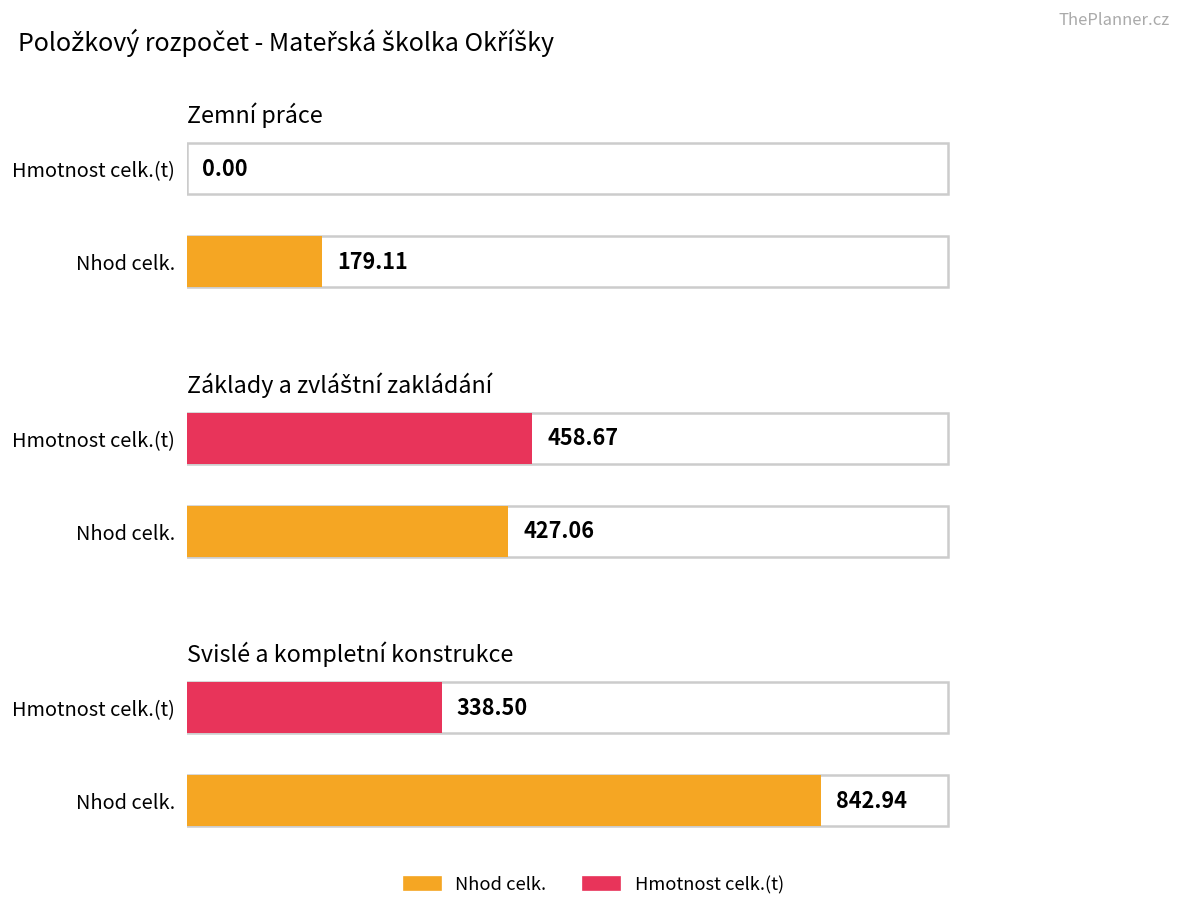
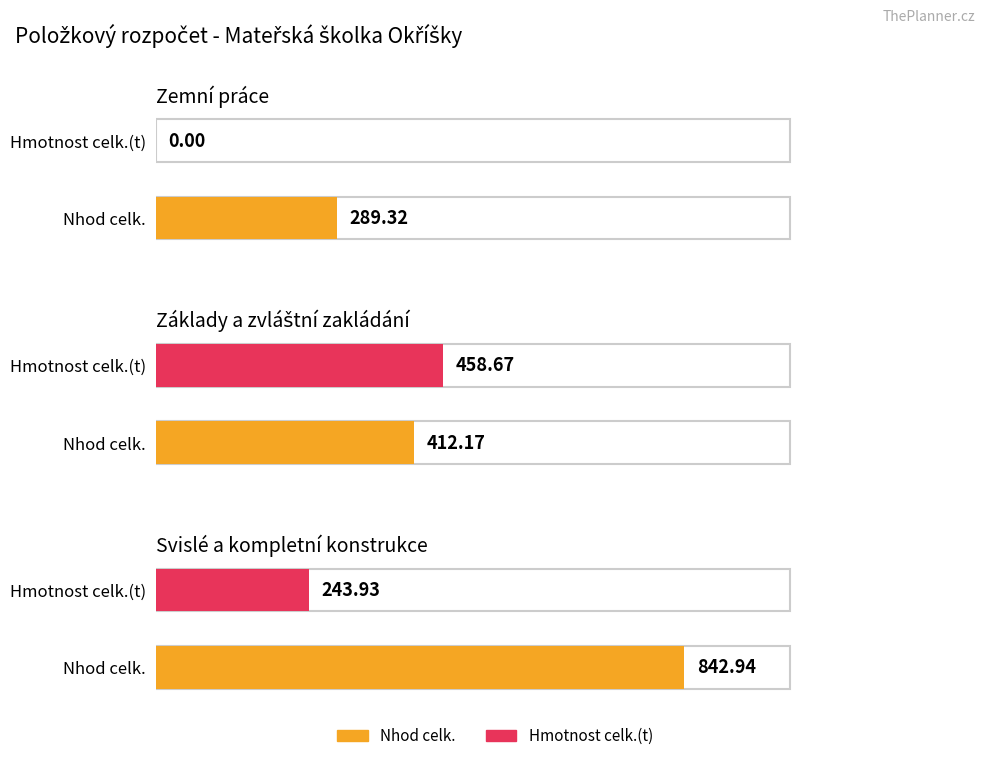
Zemní práce, Nhod celk., Nhod celk.: 179.11 -> 289.32
Základy a zvláštní zakládání, Nhod celk., Nhod celk.: 427.06 -> 412.17
Svislé a kompletní konstrukce, Hmotnost celk.(t), Hmotnost celk.(t): 338.50 -> 243.93
